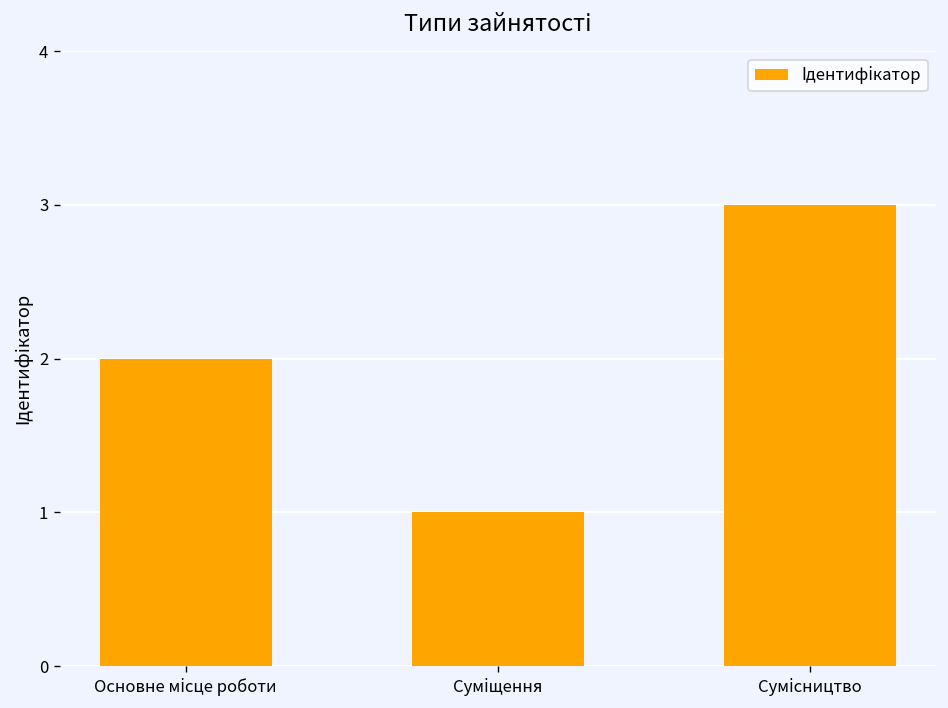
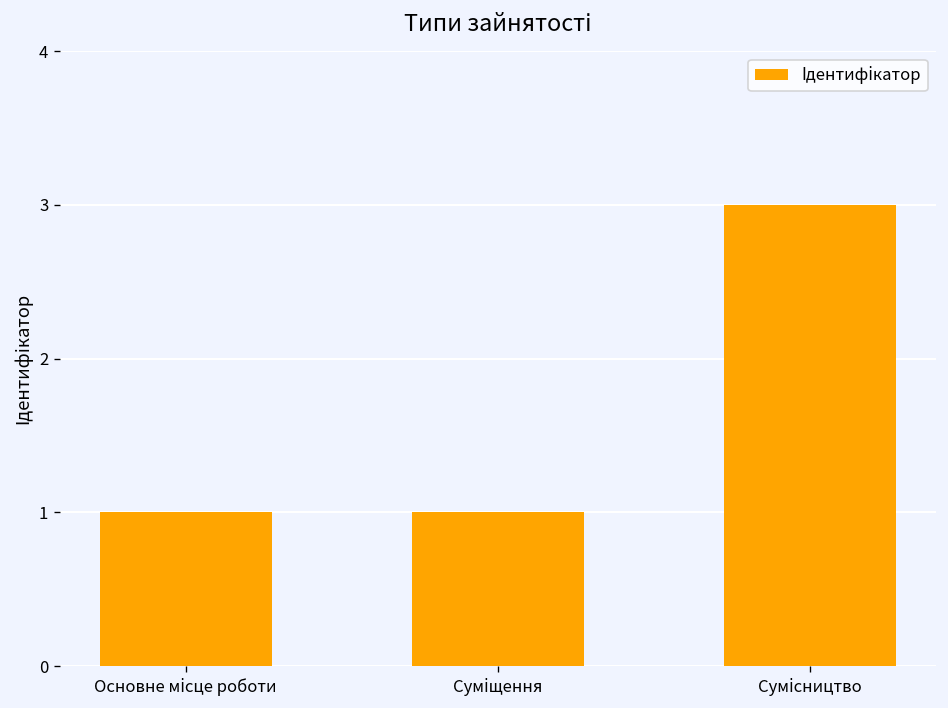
Основне місце роботи: 2 -> 1
